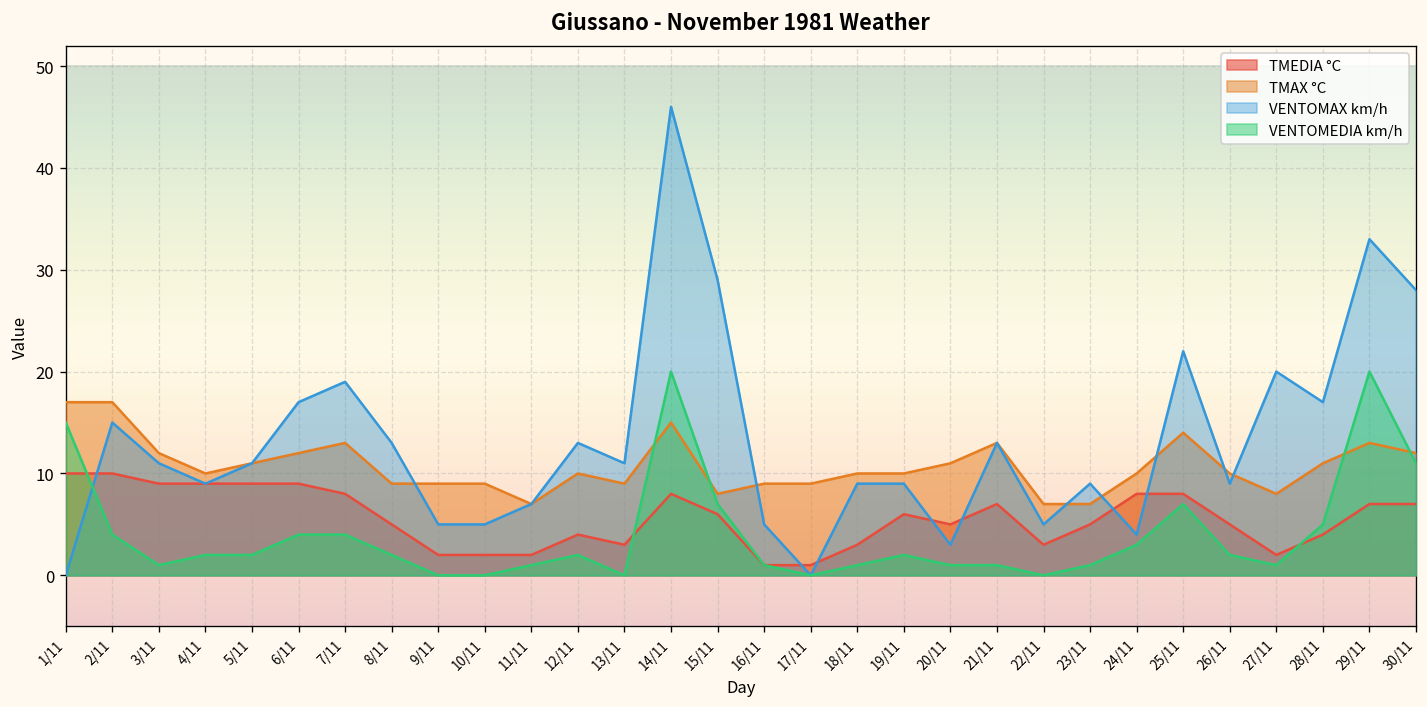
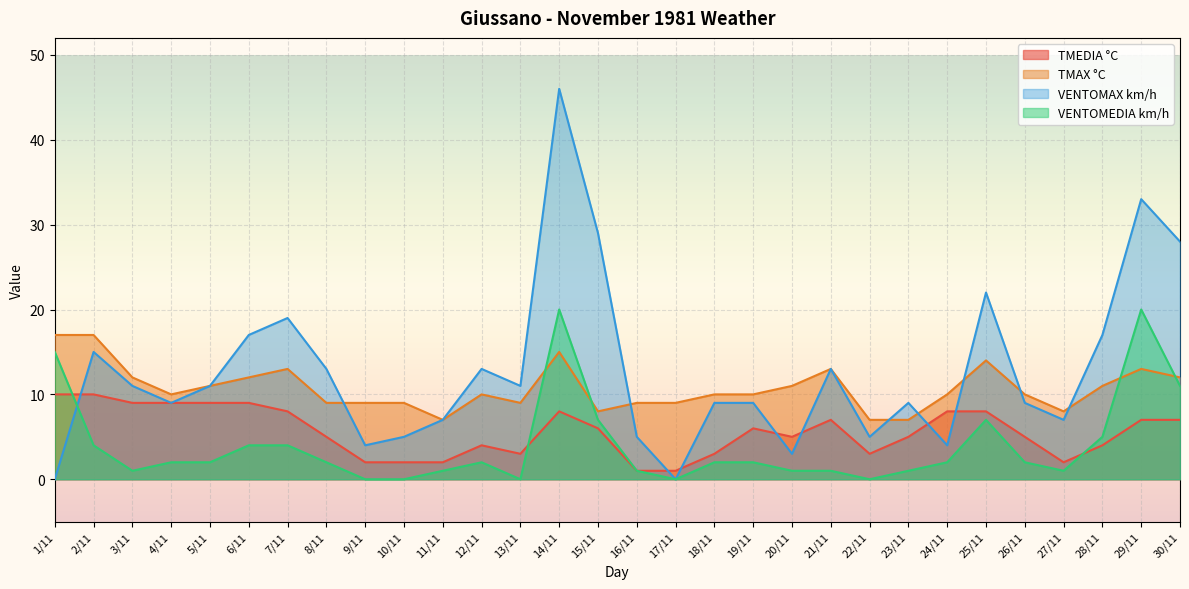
VENTOMAX km/h, 9/11: 5 -> 4
VENTOMEDIA km/h, 18/11: 1 -> 2
VENTOMEDIA km/h, 24/11: 3 -> 2
VENTOMAX km/h, 27/11: 20 -> 7
